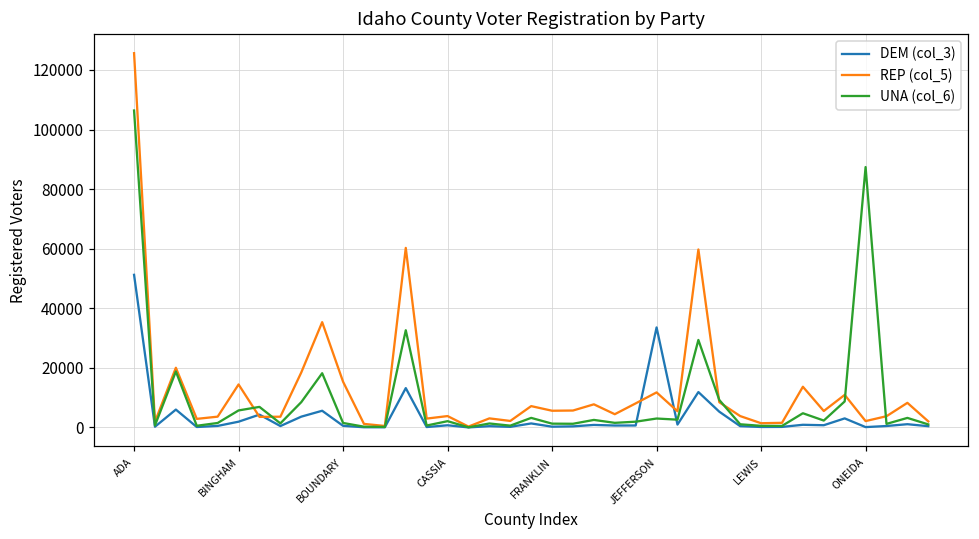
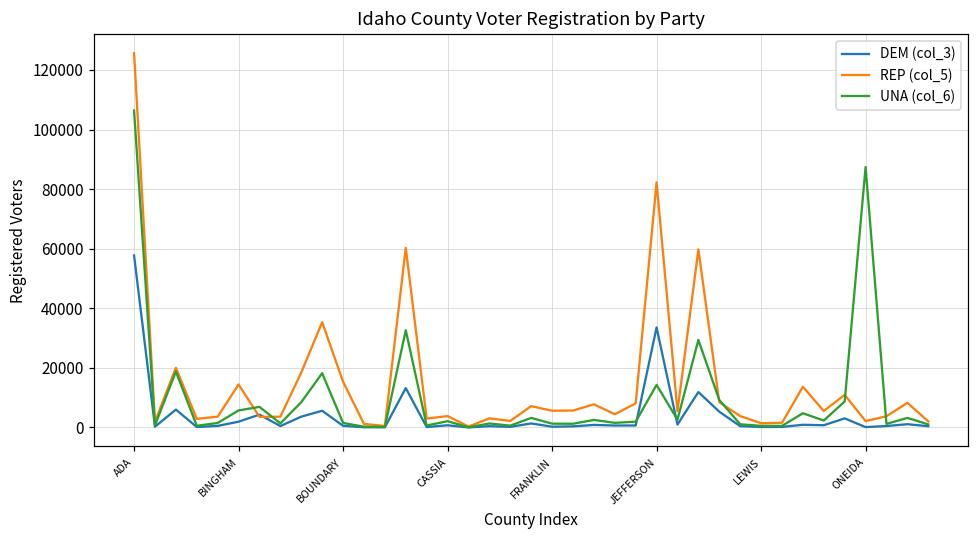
DEM (col_3), ADA: 51000 -> 58000
REP (col_5), JEFFERSON: 12000 -> 82000
UNA (col_6), JEFFERSON: 3000 -> 14000
